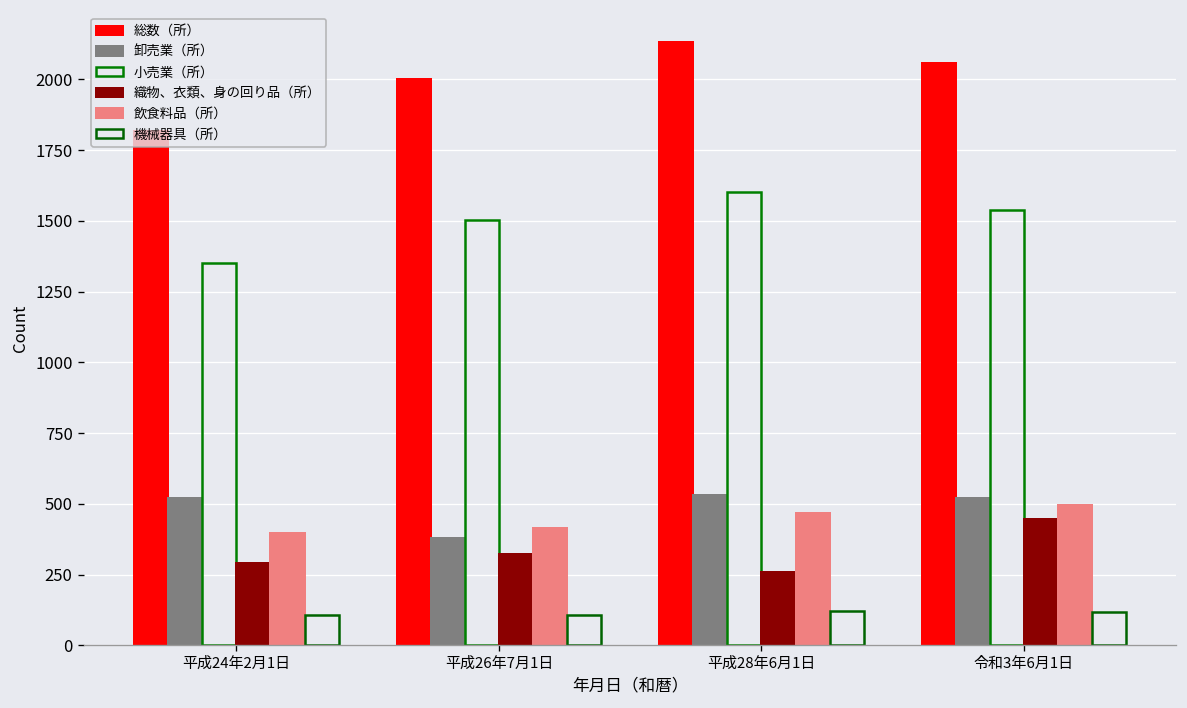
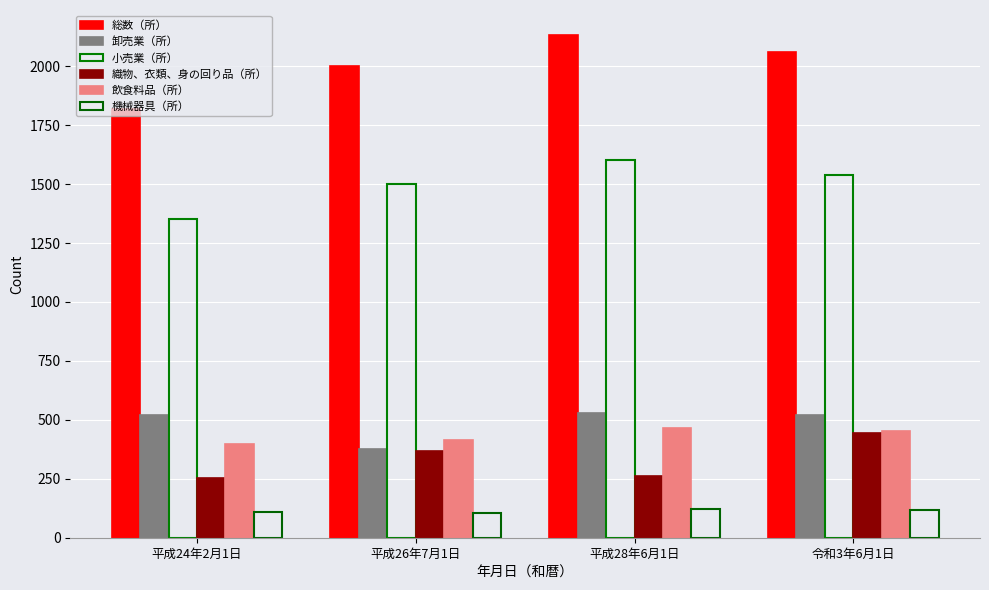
織物、衣類、身の回り品（所）, 平成24年2月1日: 290 -> 260
織物、衣類、身の回り品（所）, 平成26年7月1日: 320 -> 370
飲食料品（所）, 令和3年6月1日: 500 -> 450
